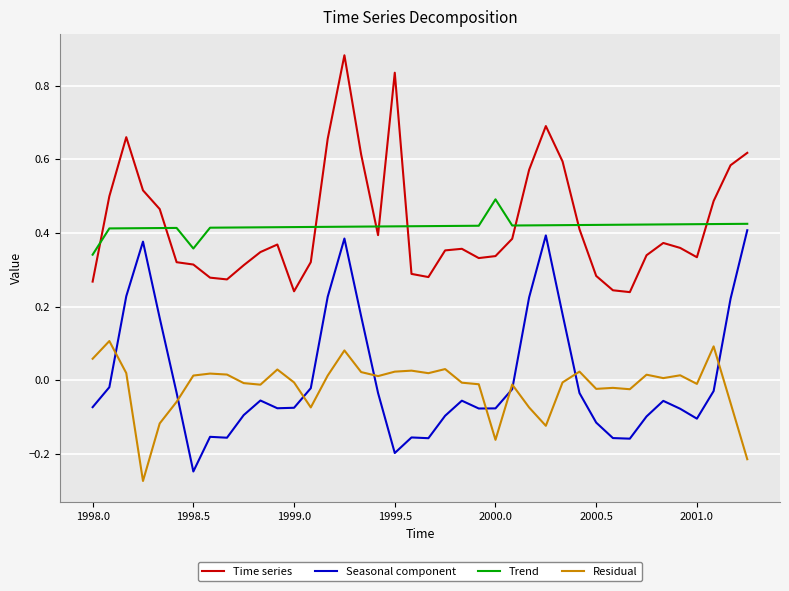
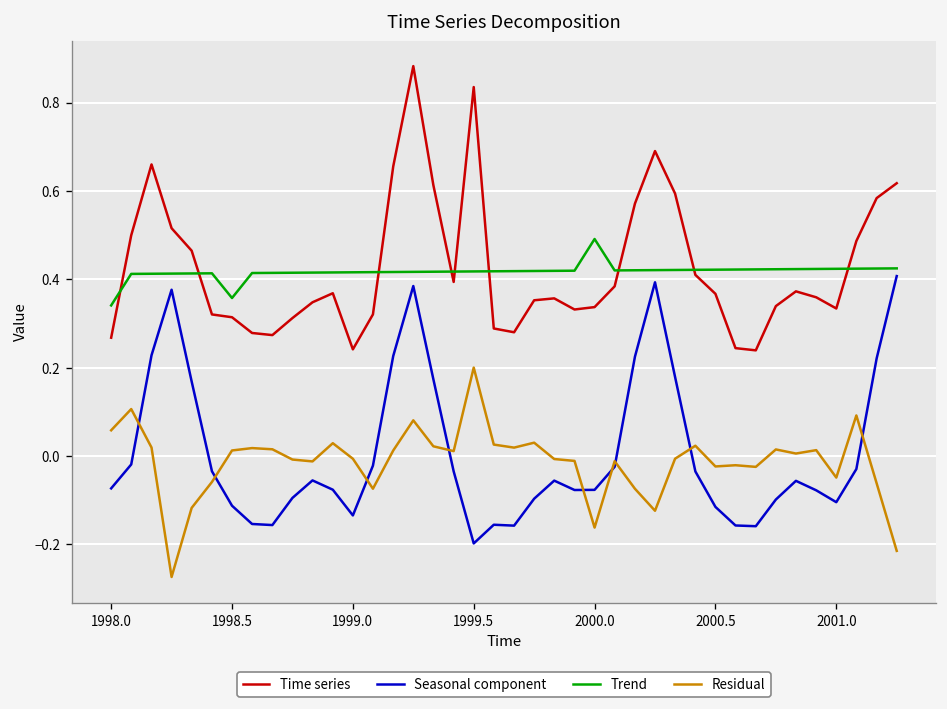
Seasonal component, 1998.5: -0.25 -> -0.11
Seasonal component, 1999.0: -0.07 -> -0.13
Residual, 1999.5: 0.02 -> 0.20
Time series, 2000.5: 0.28 -> 0.37
Residual, 2001.0: -0.01 -> -0.05
